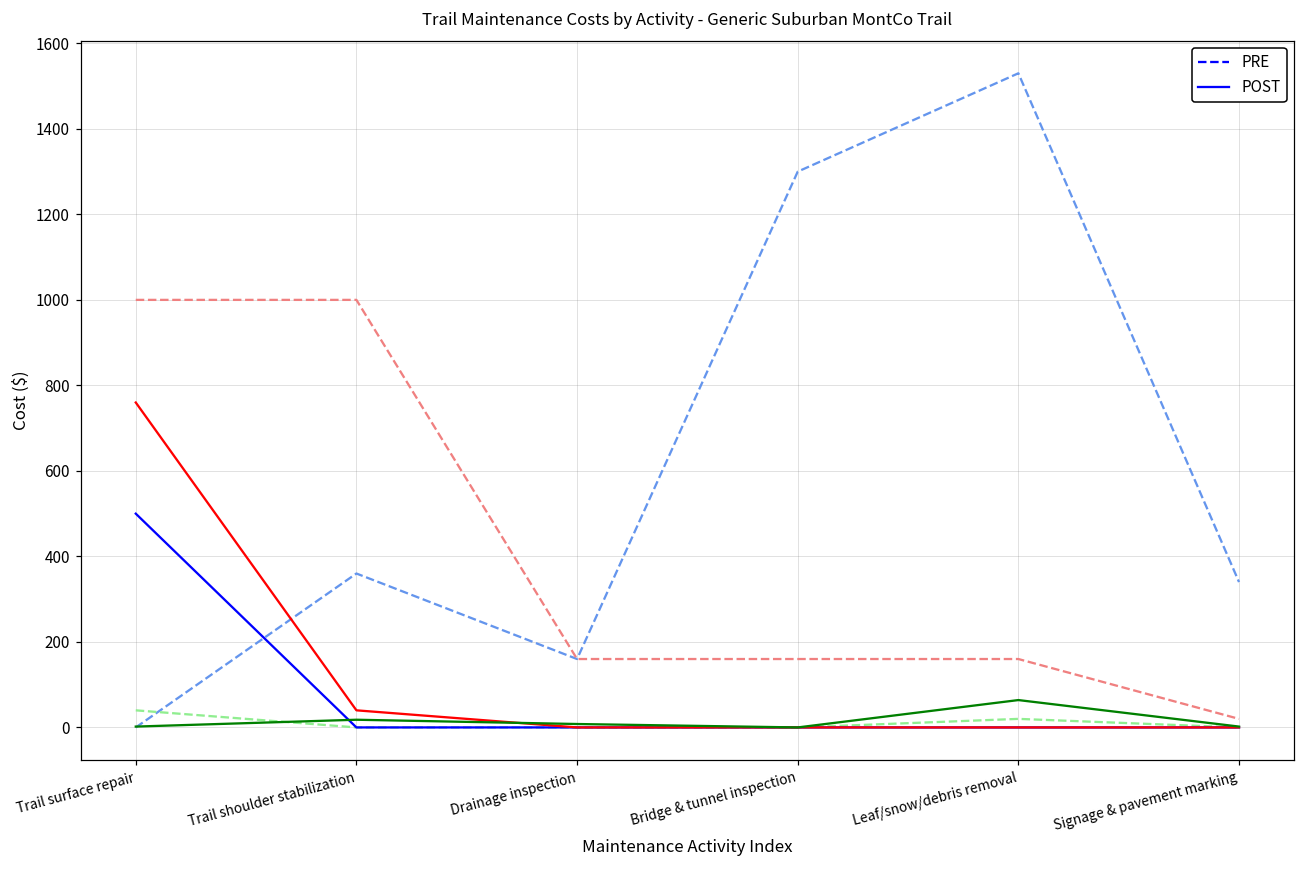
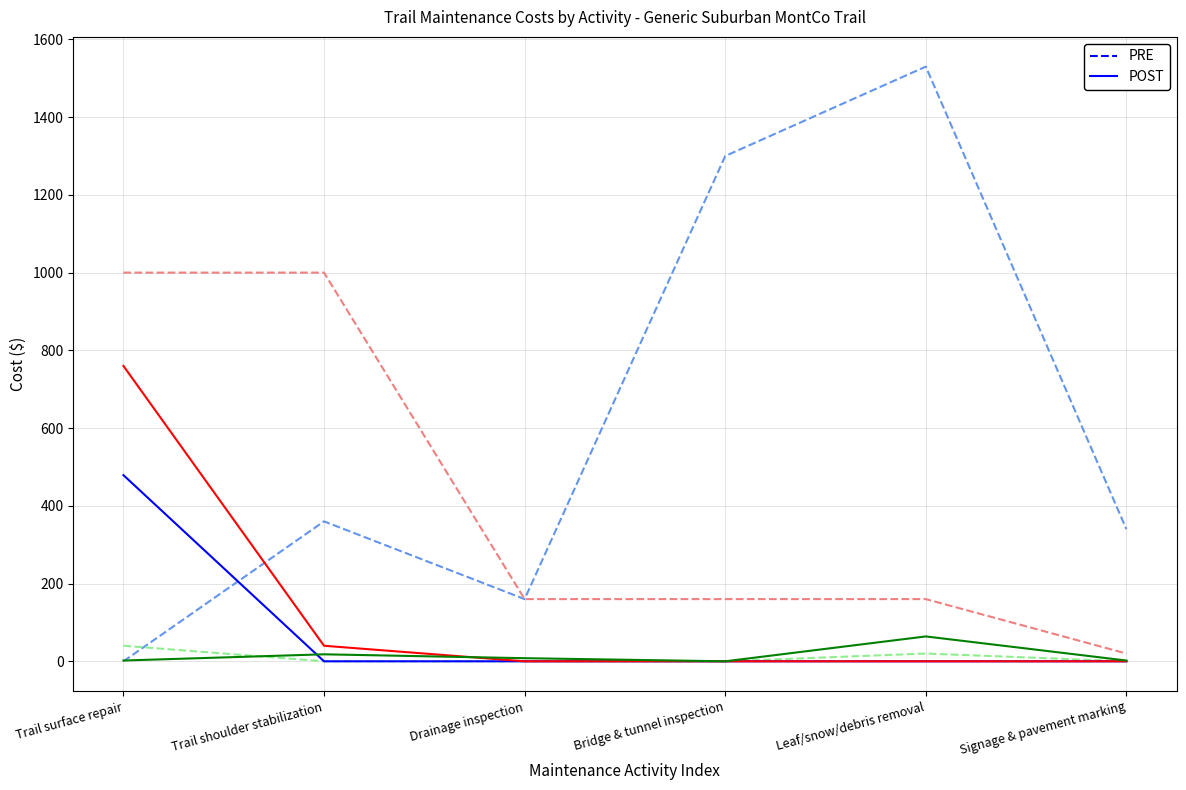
POST, Trail surface repair: 500 -> 480
